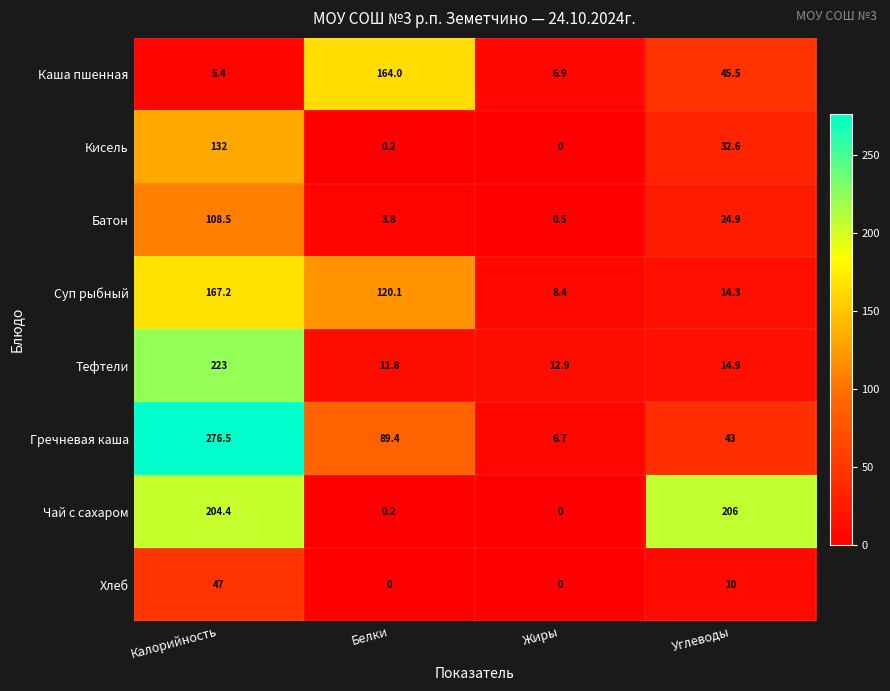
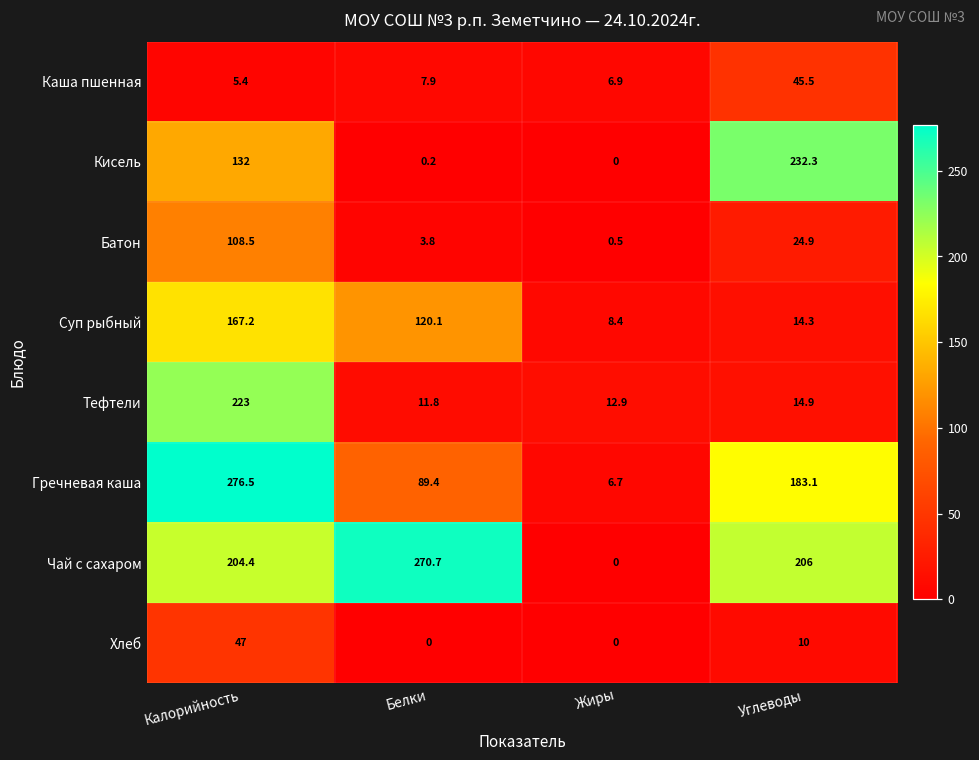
Каша пшенная, Белки: 164.0 -> 7.9
Кисель, Углеводы: 32.6 -> 232.3
Гречневая каша, Углеводы: 43 -> 183.1
Чай с сахаром, Белки: 0.2 -> 270.7
